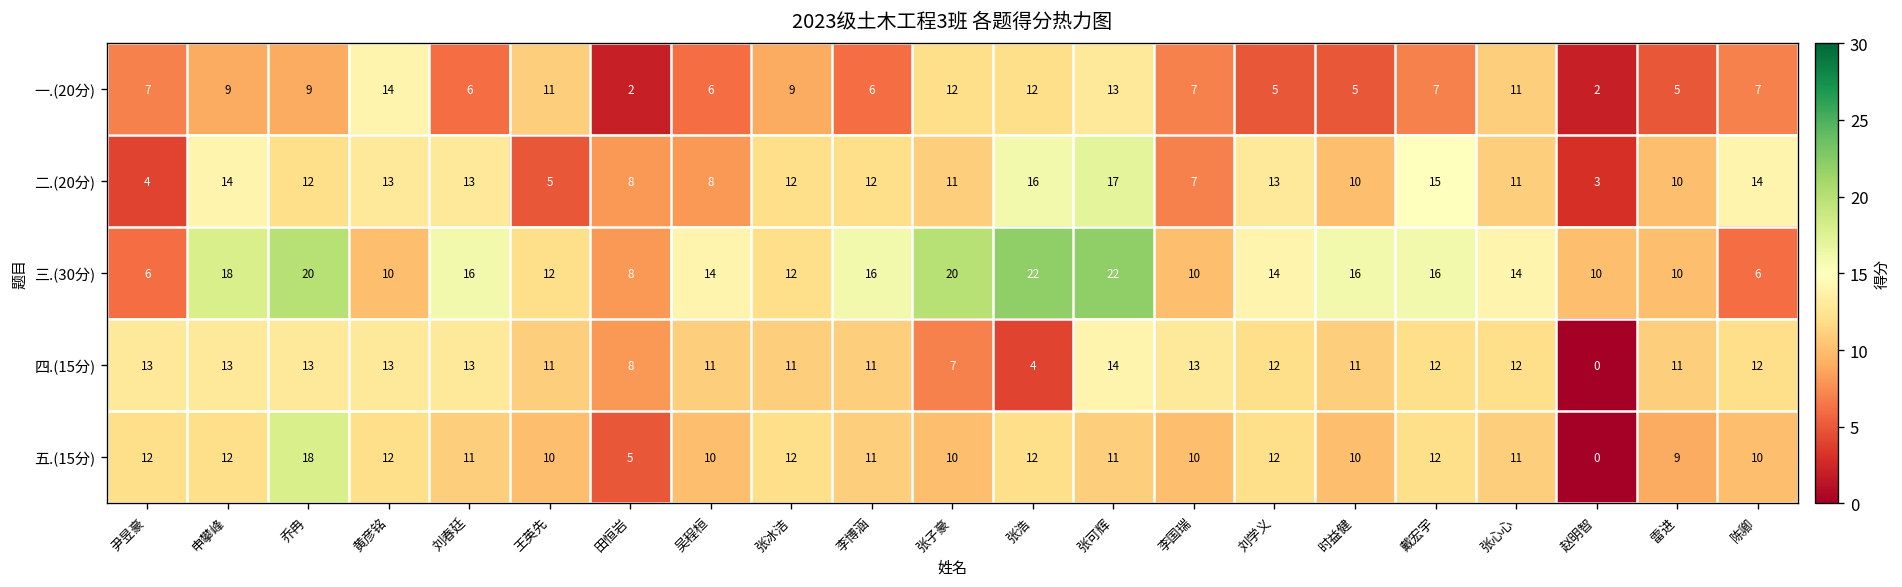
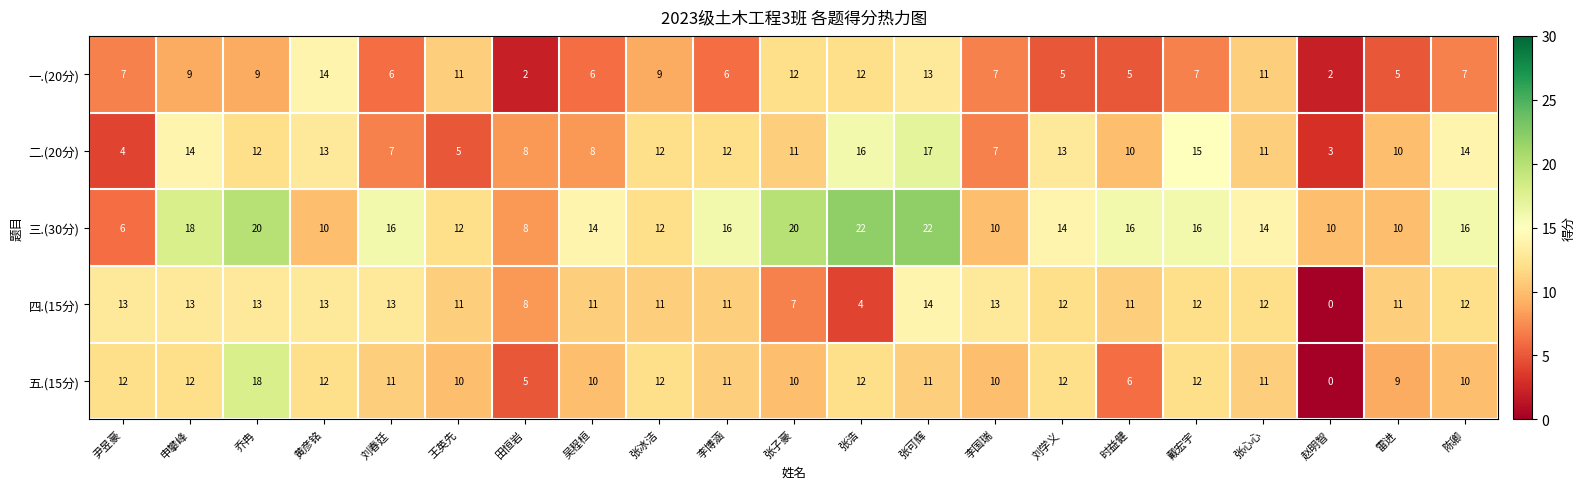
二.(20分), 刘春廷: 13 -> 7
三.(30分), 陈卿: 6 -> 16
五.(15分), 时益健: 10 -> 6
